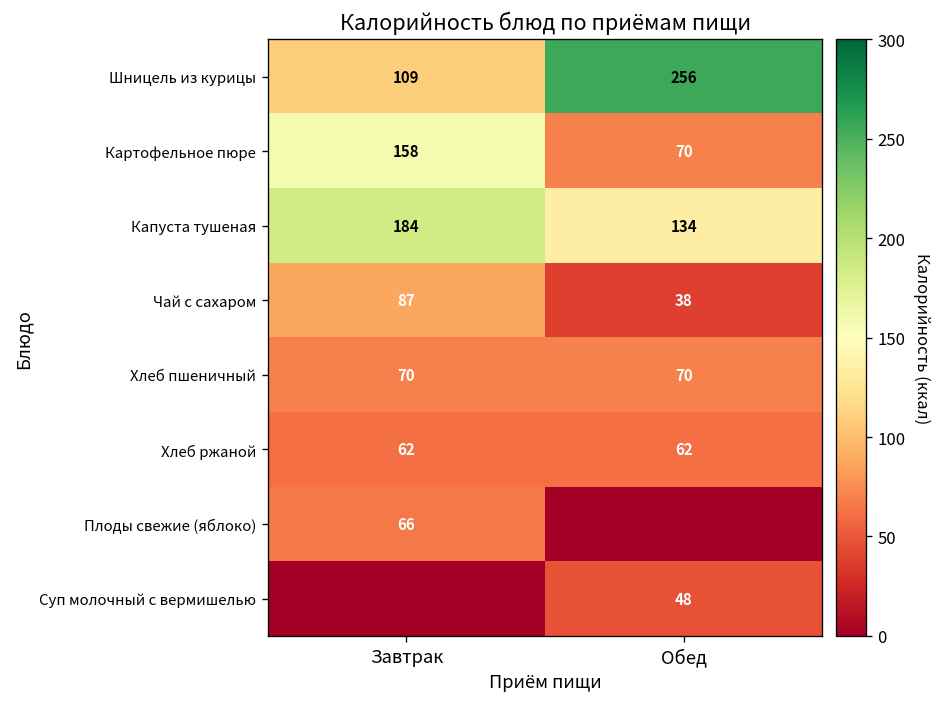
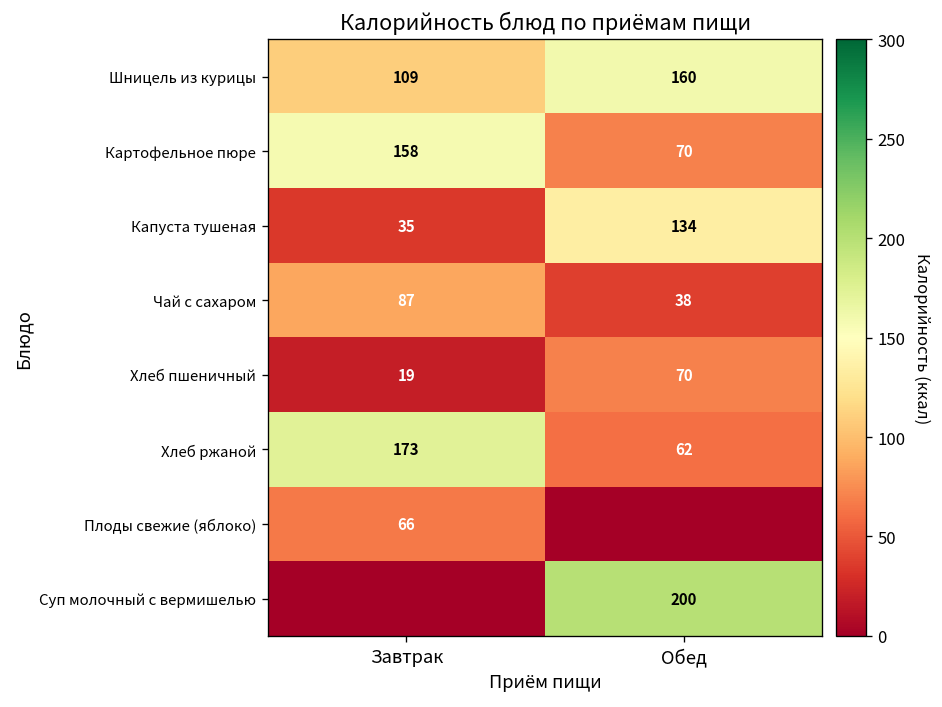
Шницель из курицы, Обед: 256 -> 160
Капуста тушеная, Завтрак: 184 -> 35
Хлеб пшеничный, Завтрак: 70 -> 19
Хлеб ржаной, Завтрак: 62 -> 173
Суп молочный с вермишелью, Обед: 48 -> 200
